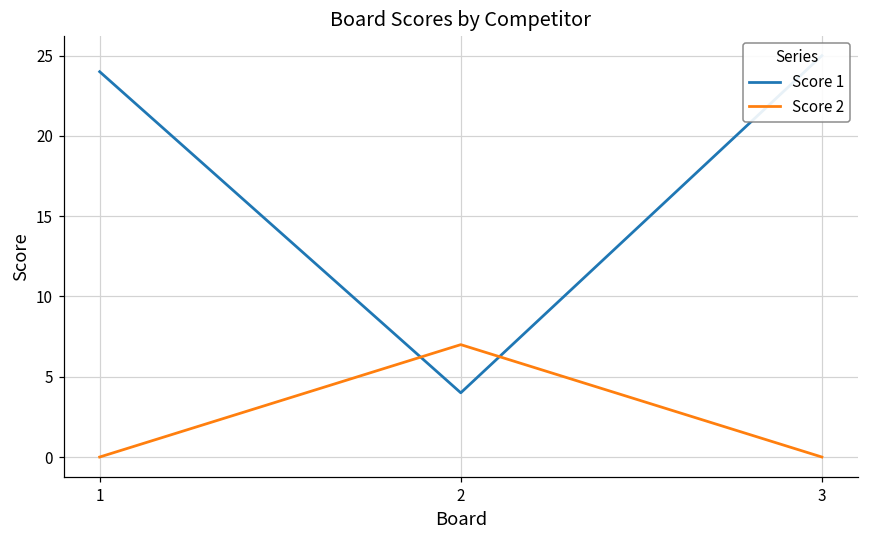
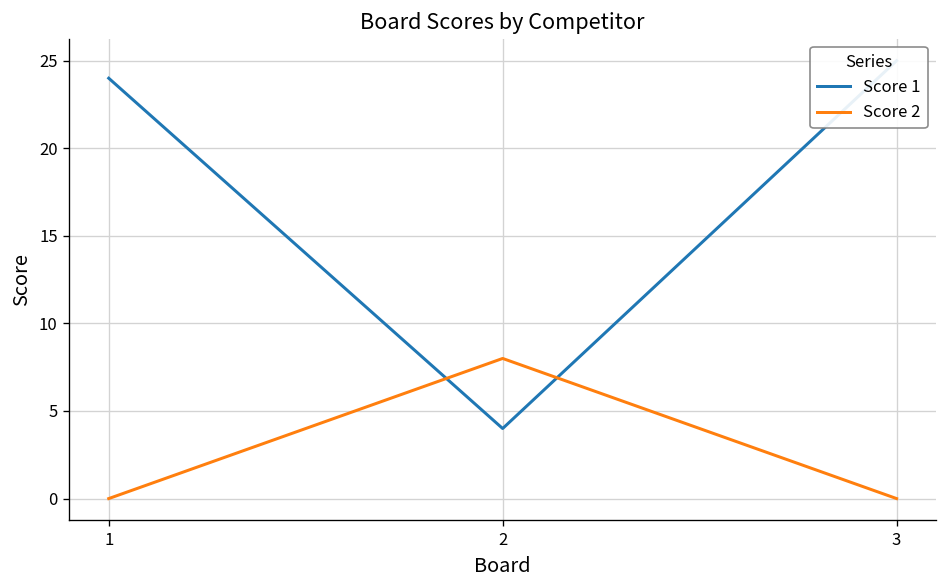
Score 2, 2: 7 -> 8
